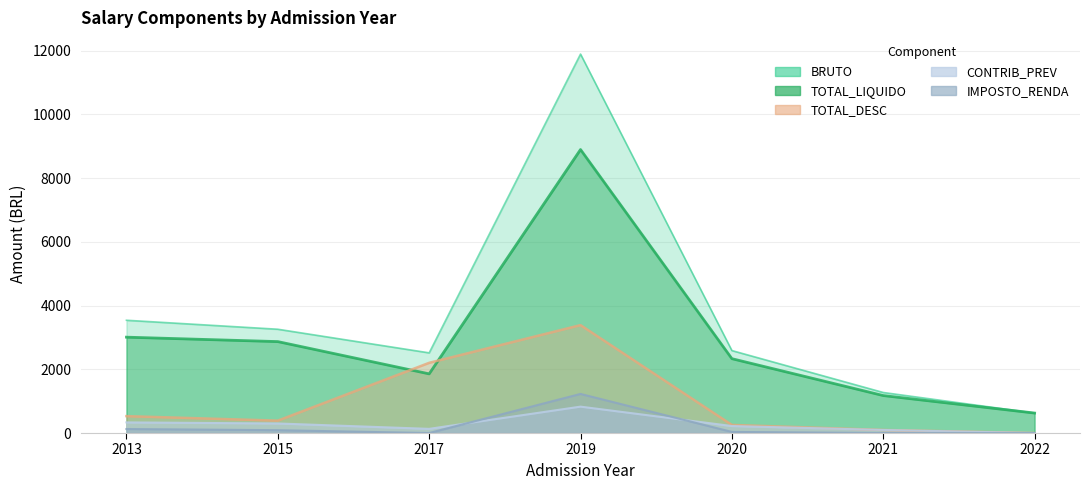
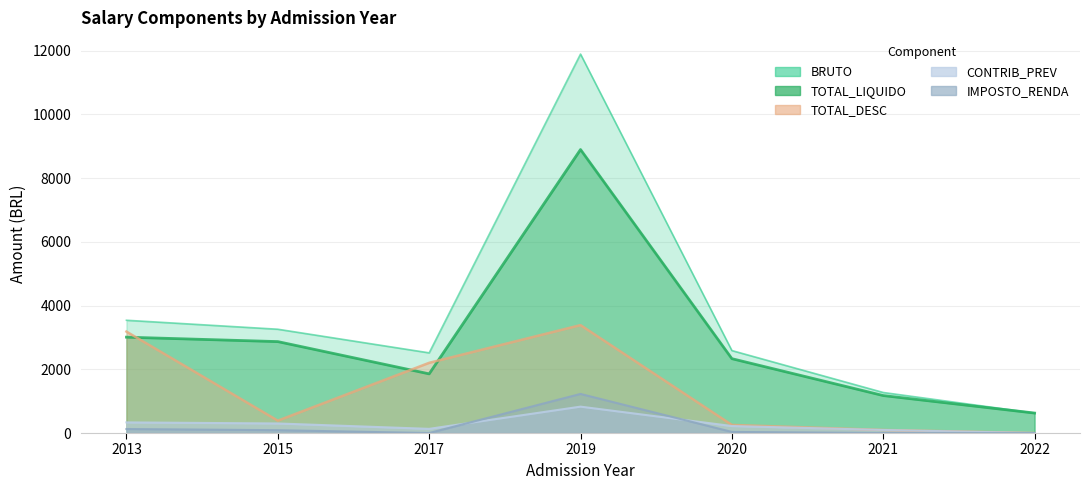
TOTAL_DESC, 2013: 500 -> 3200
